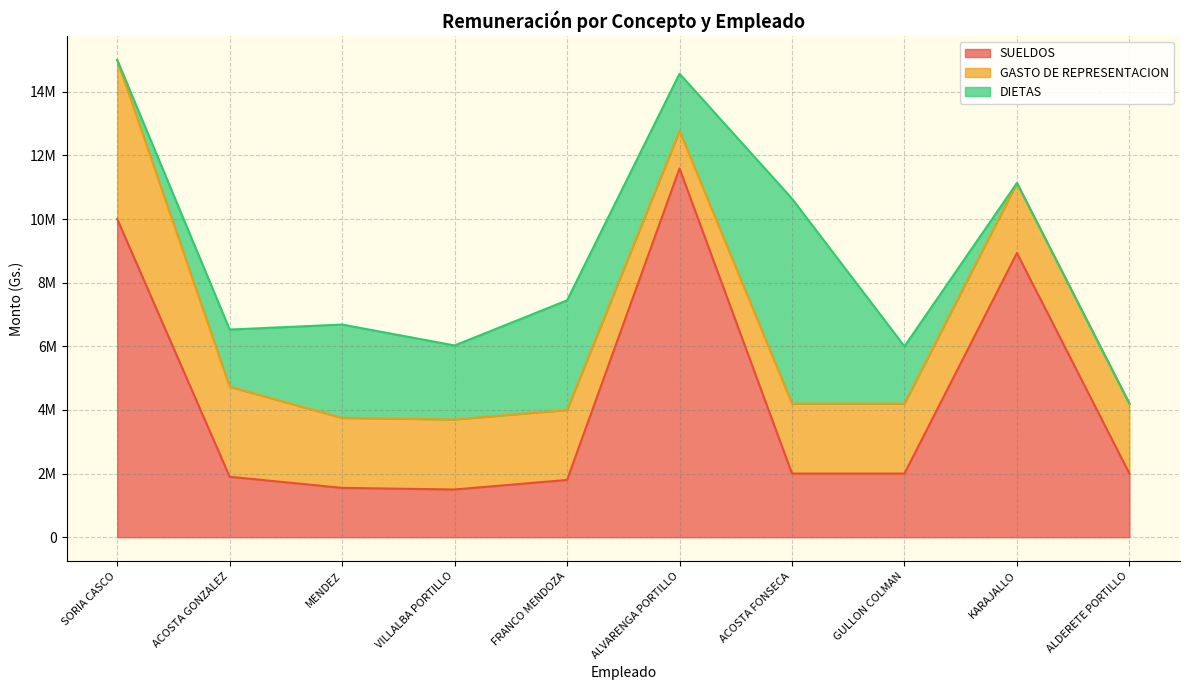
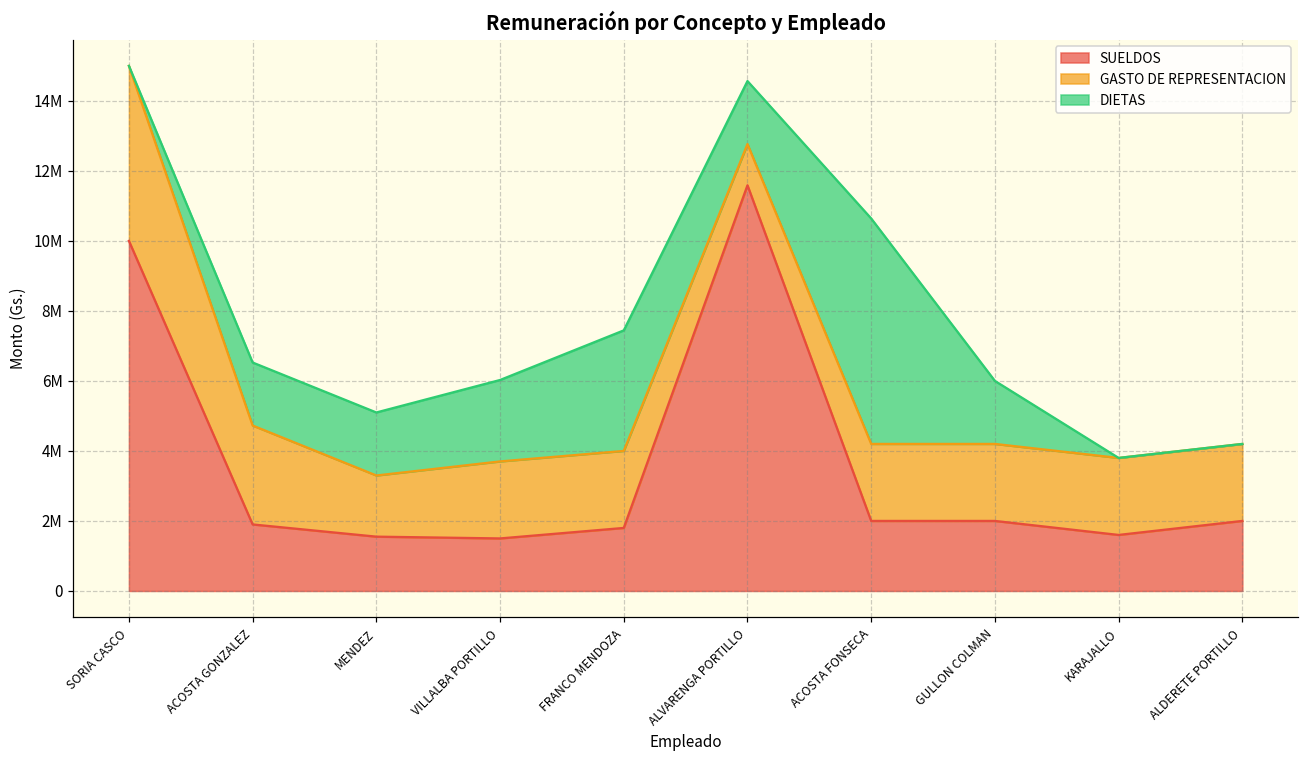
GASTO DE REPRESENTACION, MENDEZ: 2200000 -> 1700000
DIETAS, MENDEZ: 2900000 -> 1800000
SUELDOS, KARAJALLO: 8900000 -> 1600000
